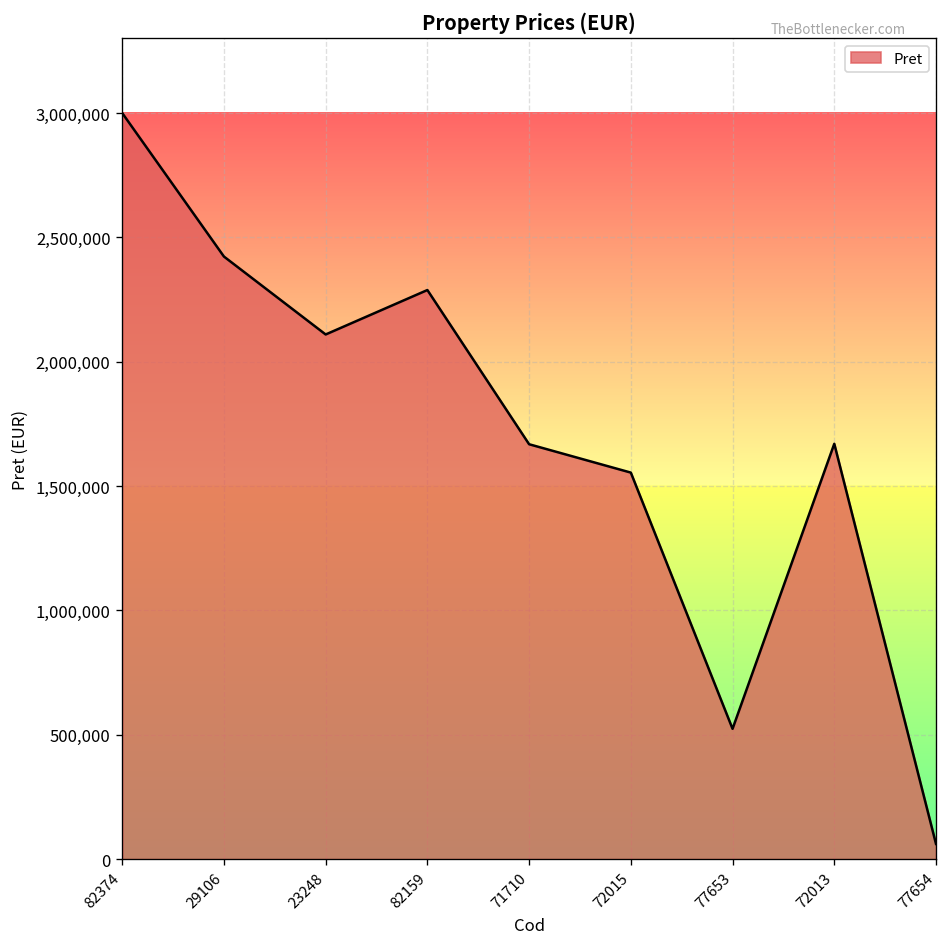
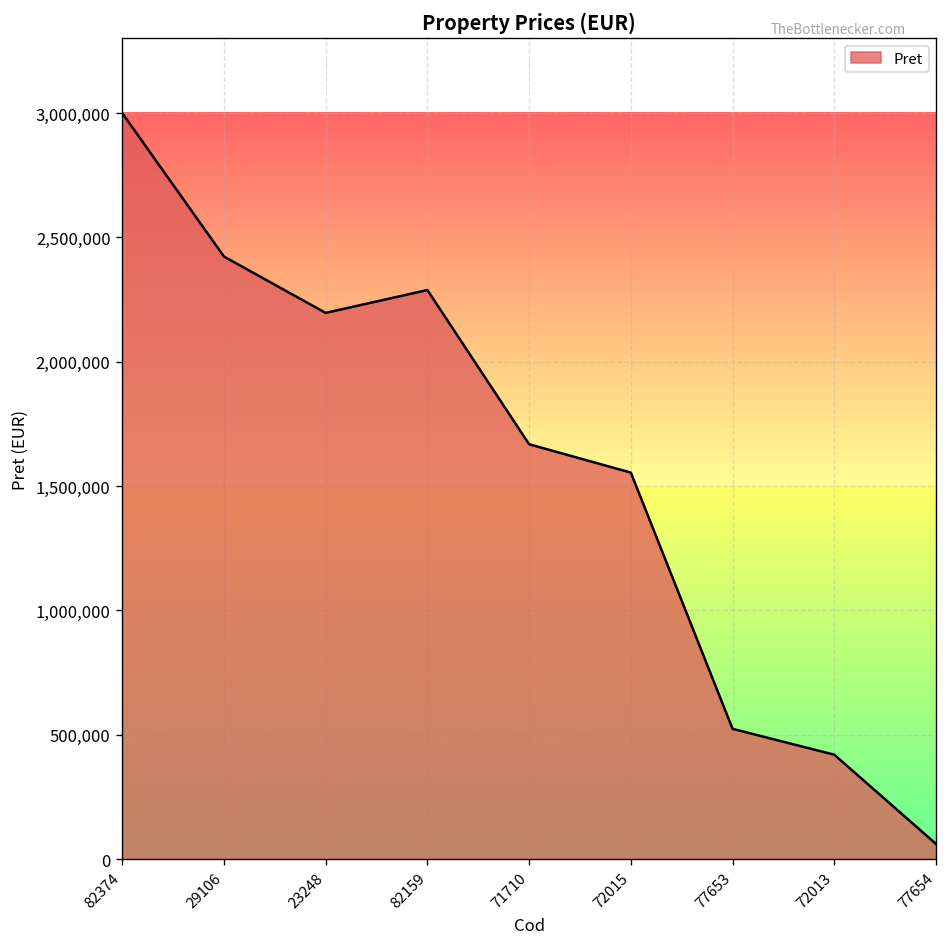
23248: 2,110,000 -> 2,200,000
72013: 1,670,000 -> 420,000
